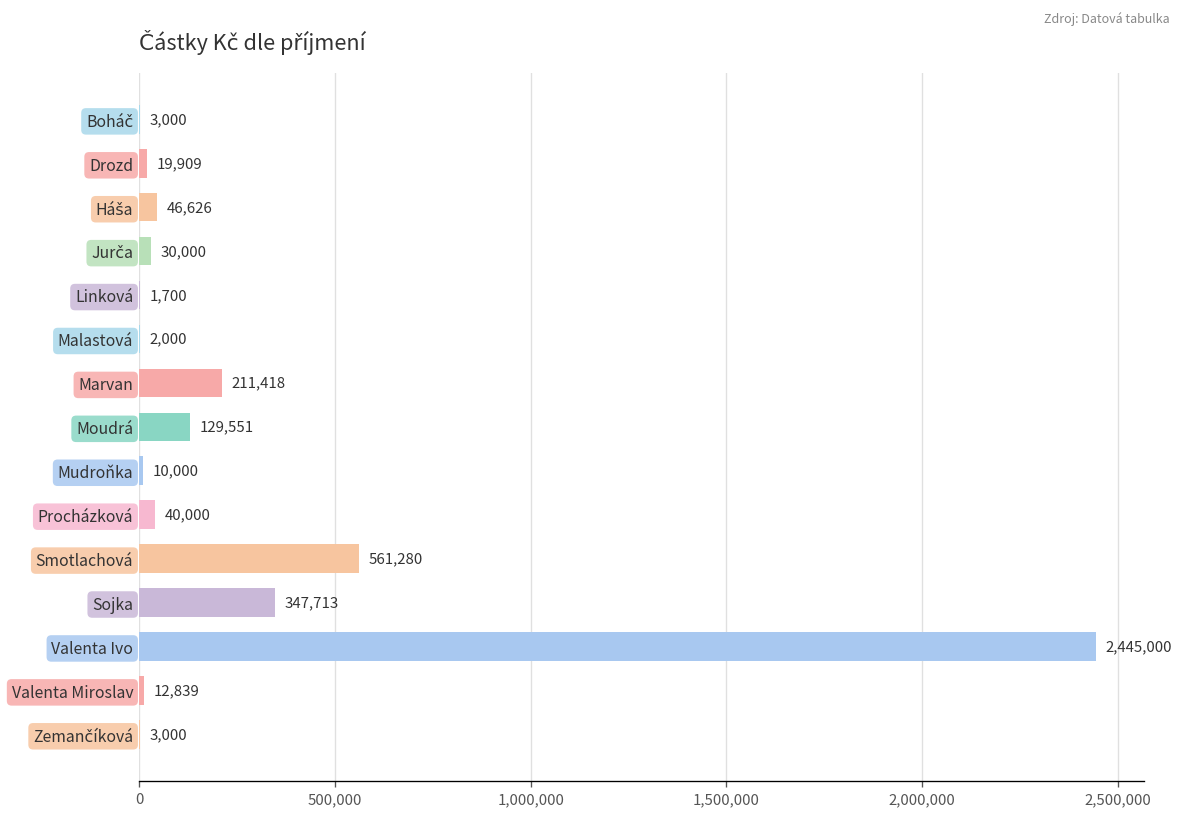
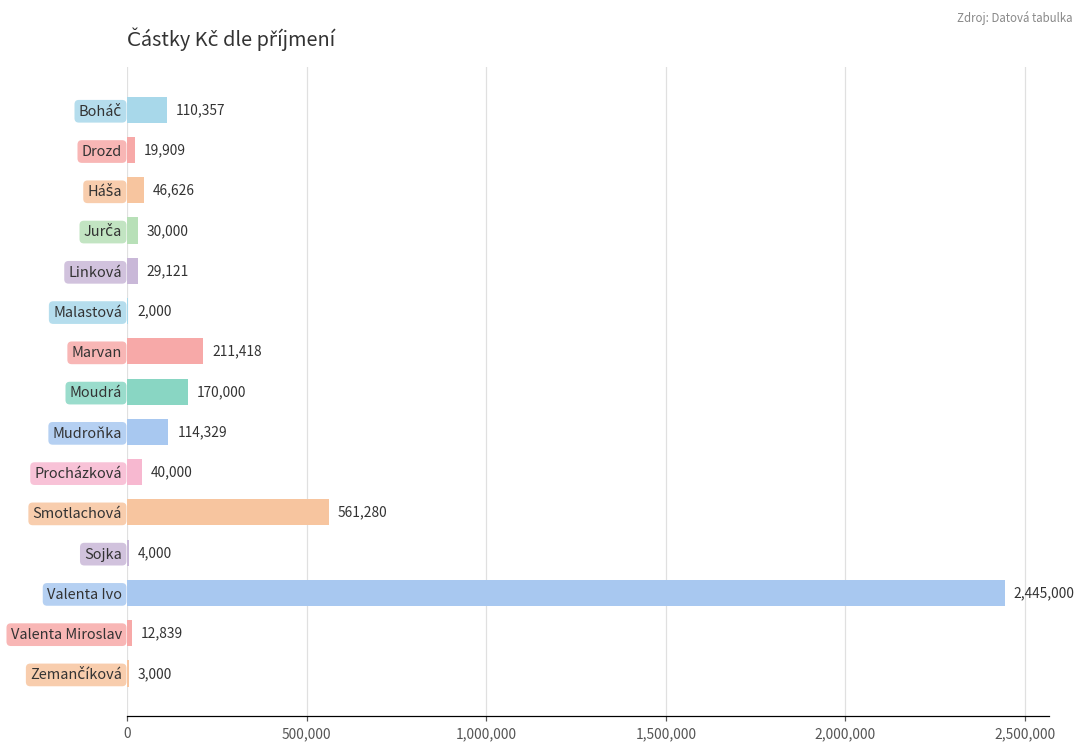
Boháč: 3,000 -> 110,357
Linková: 1,700 -> 29,121
Moudrá: 129,551 -> 170,000
Mudroňka: 10,000 -> 114,329
Sojka: 347,713 -> 4,000
